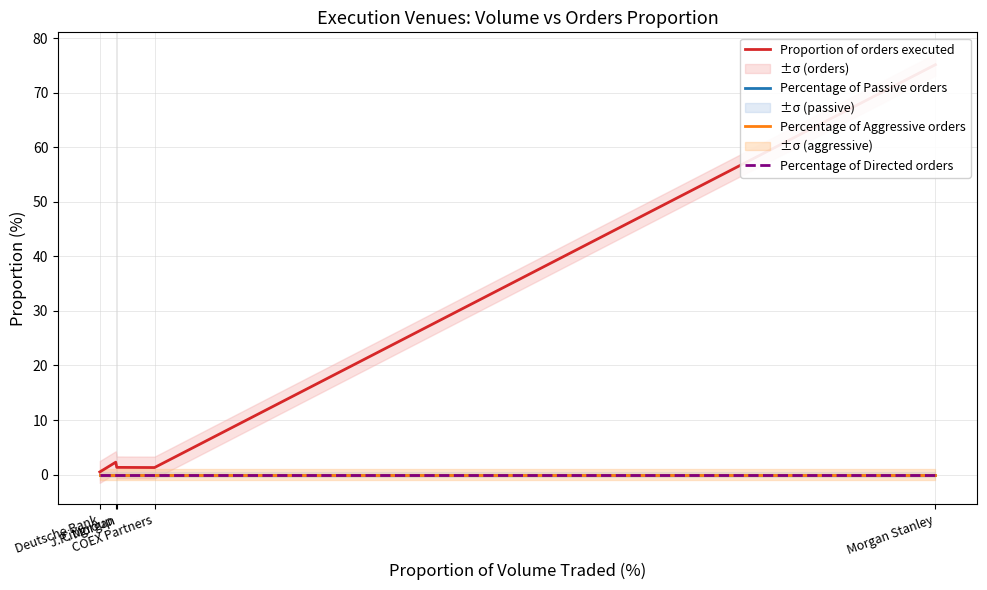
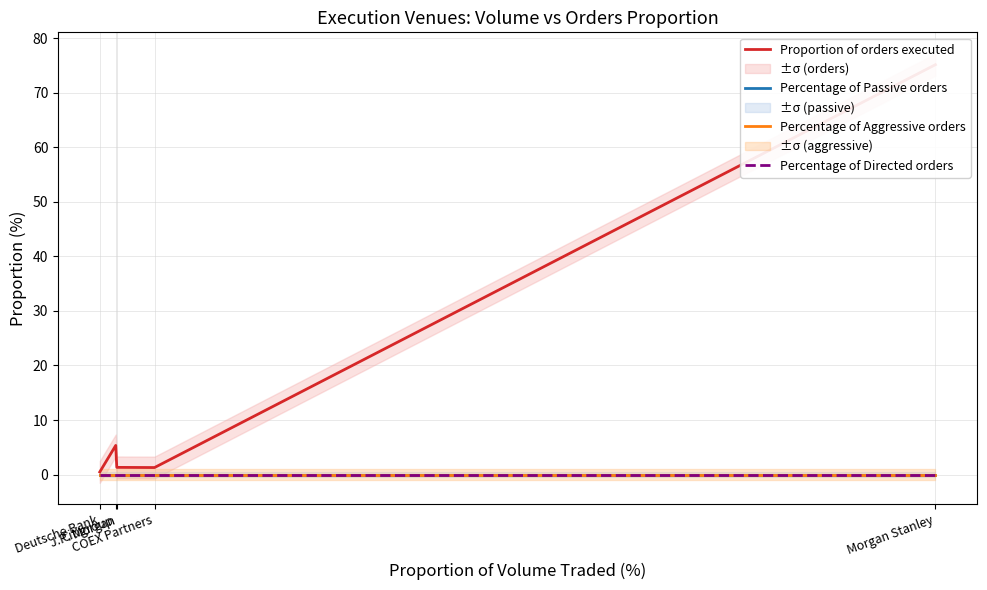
Proportion of orders executed, Citigroup: 2 -> 5
